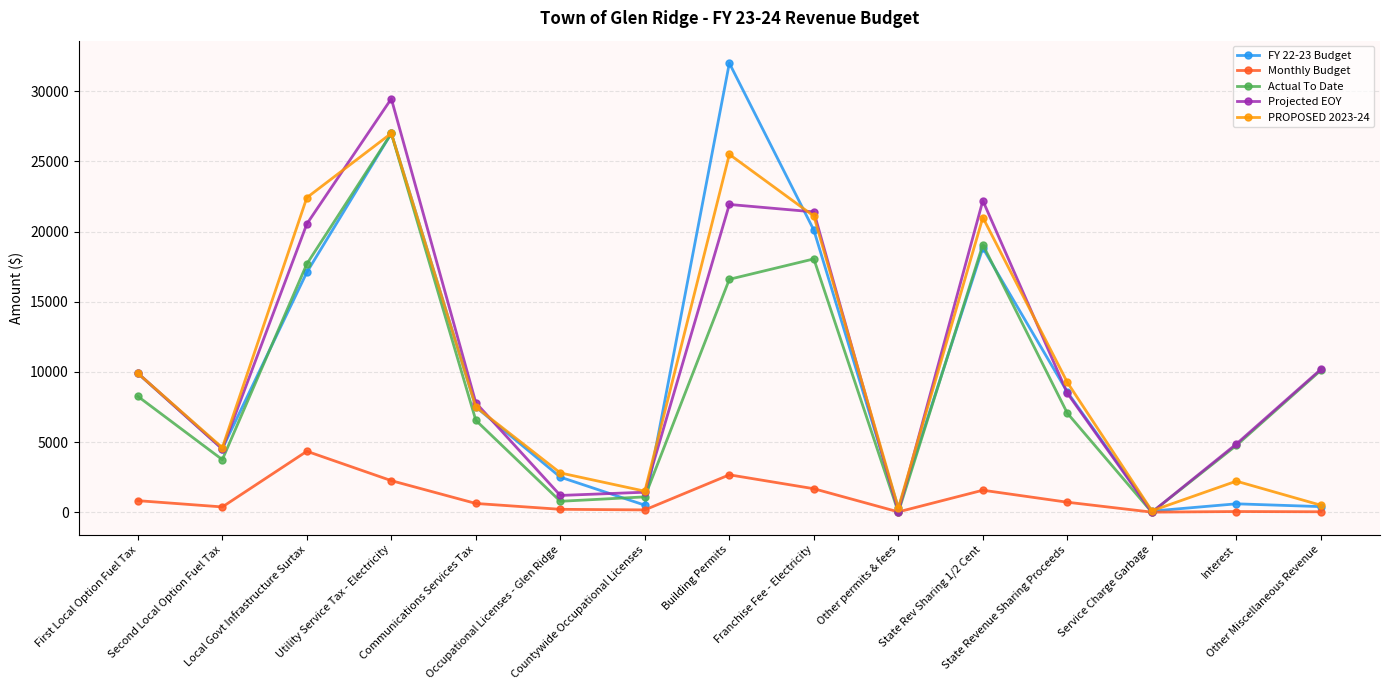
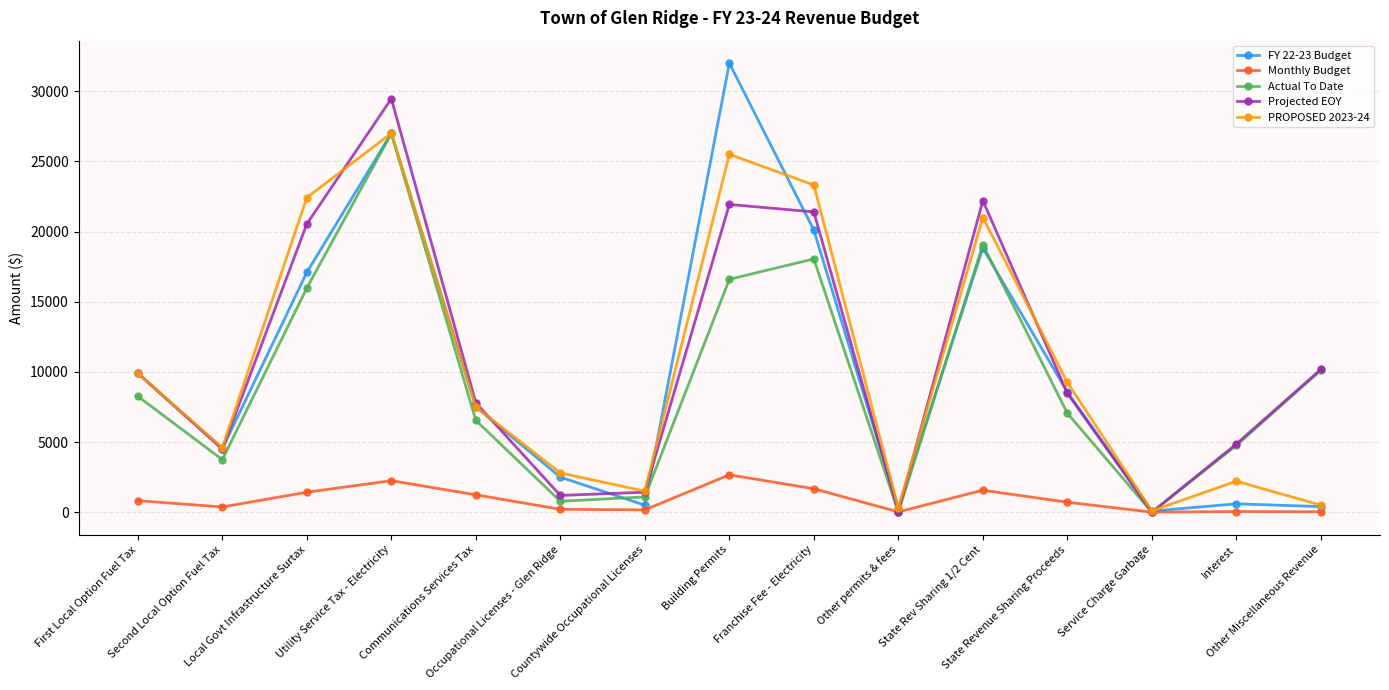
Monthly Budget, Local Govt Infrastructure Surtax: 4300 -> 1400
Actual To Date, Local Govt Infrastructure Surtax: 17700 -> 16000
Monthly Budget, Communications Services Tax: 600 -> 1200
PROPOSED 2023-24, Franchise Fee - Electricity: 21100 -> 23300
